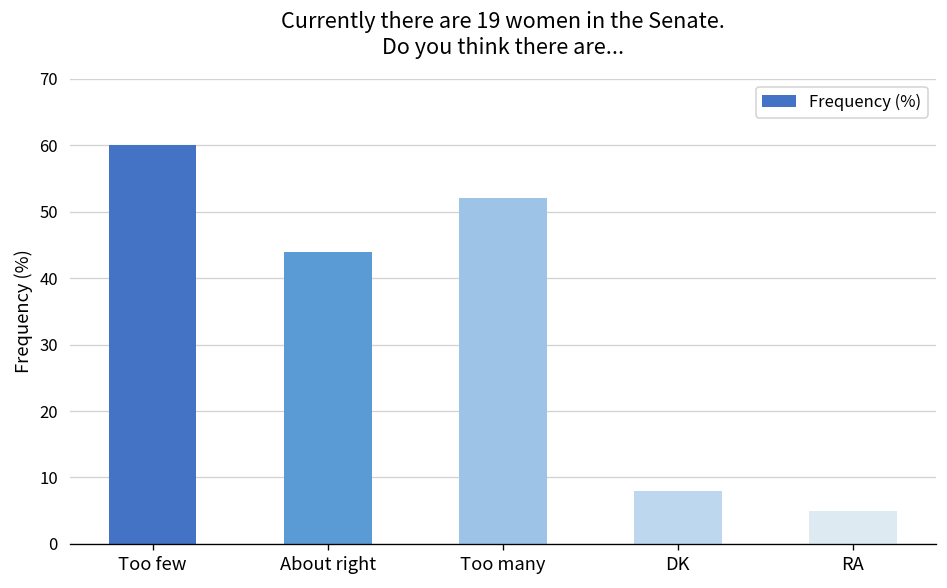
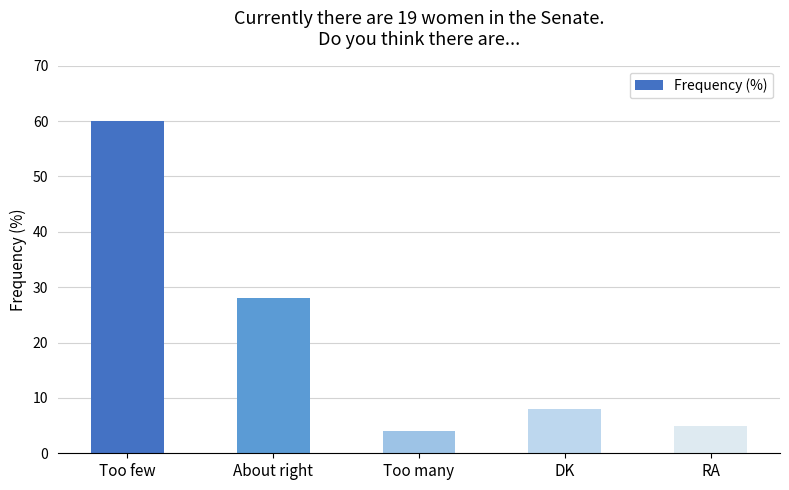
About right: 44 -> 28
Too many: 52 -> 4
